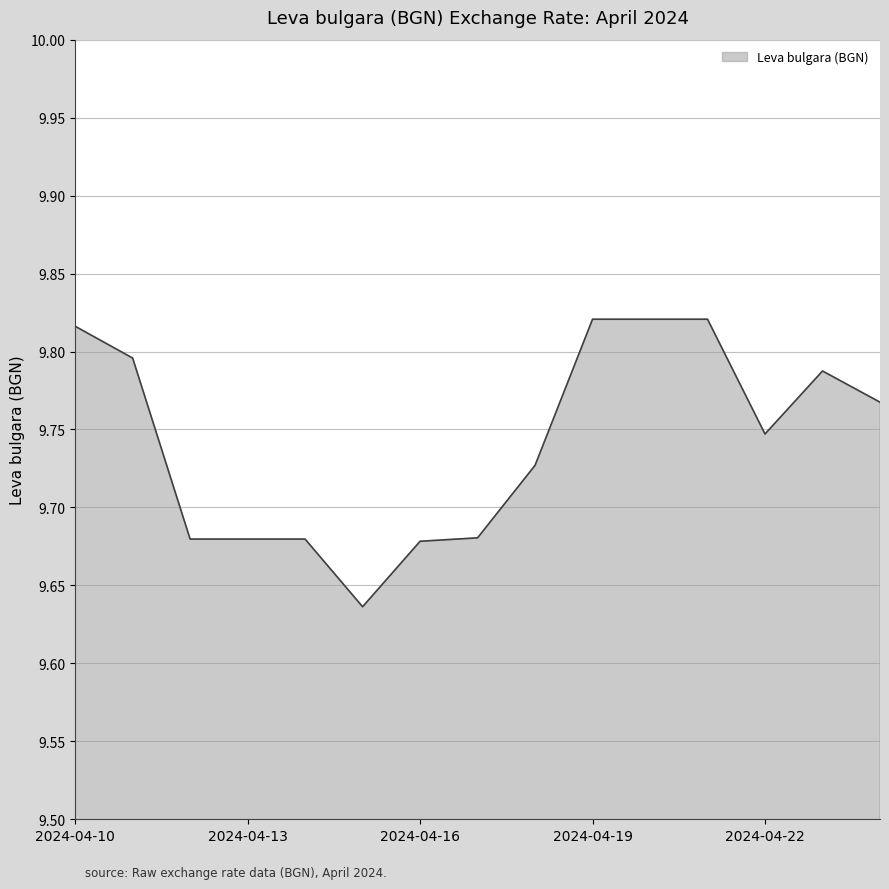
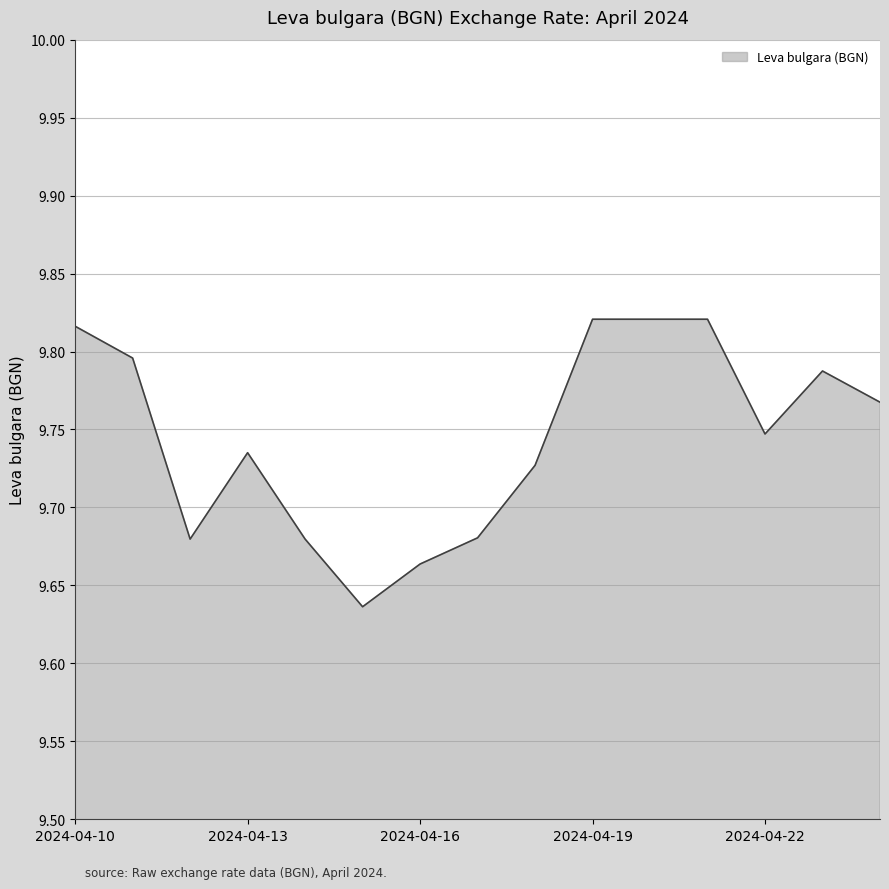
2024-04-13: 9.680 -> 9.735
2024-04-16: 9.678 -> 9.664
